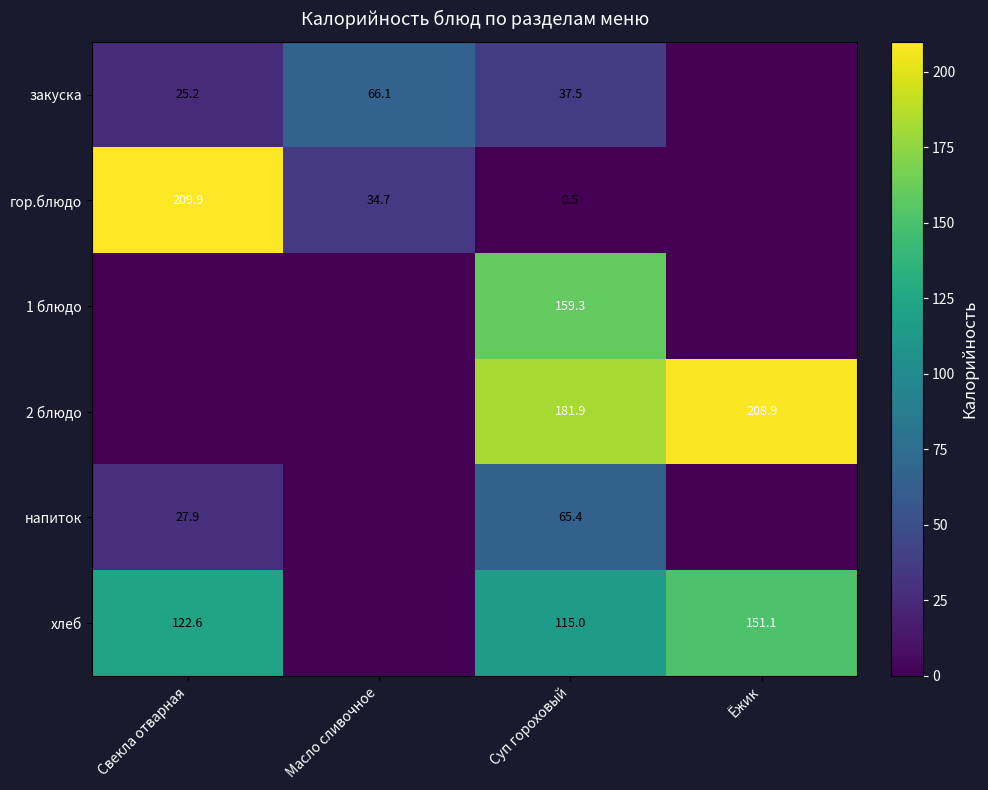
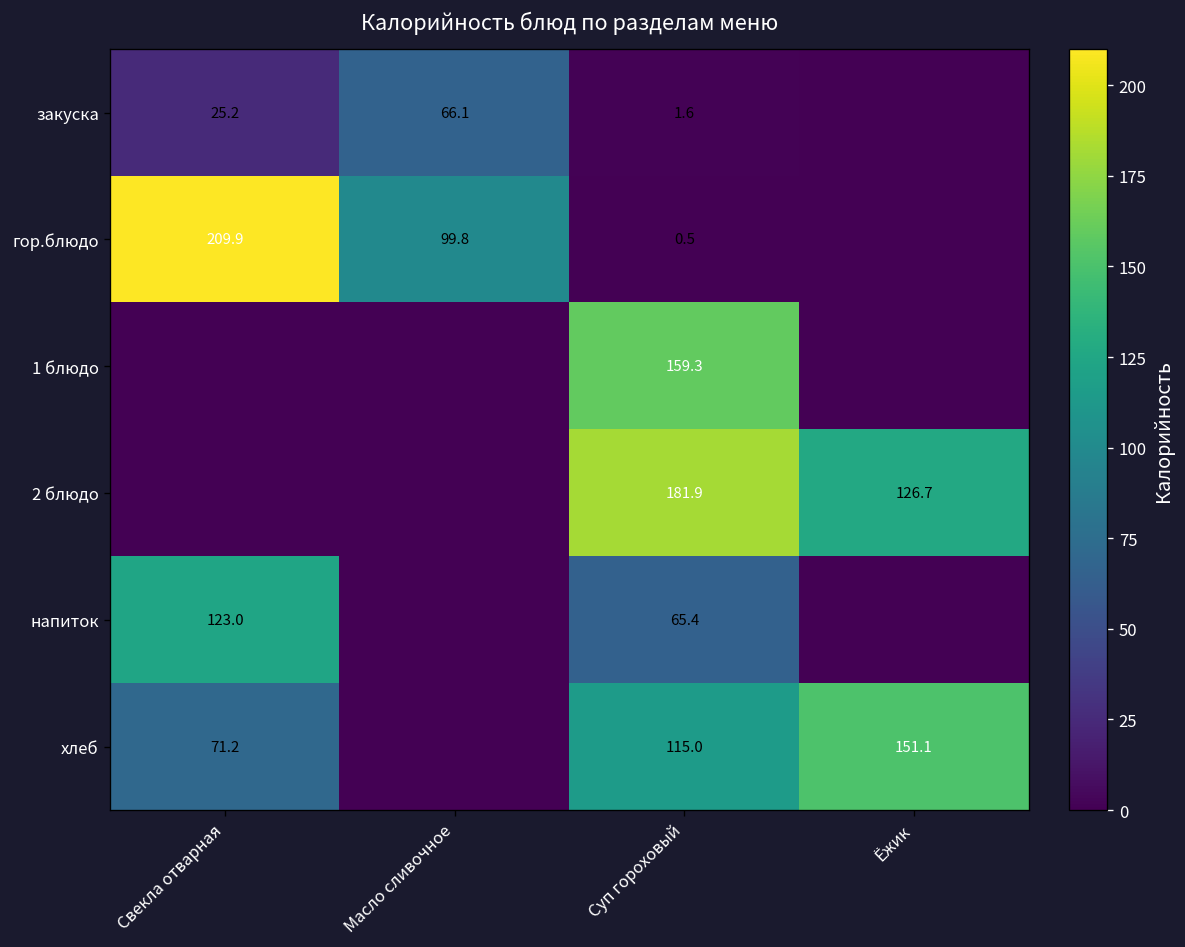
закуска, Суп гороховый: 37.5 -> 1.6
гор.блюдо, Масло сливочное: 34.7 -> 99.8
2 блюдо, Ёжик: 208.9 -> 126.7
напиток, Свекла отварная: 27.9 -> 123.0
хлеб, Свекла отварная: 122.6 -> 71.2
